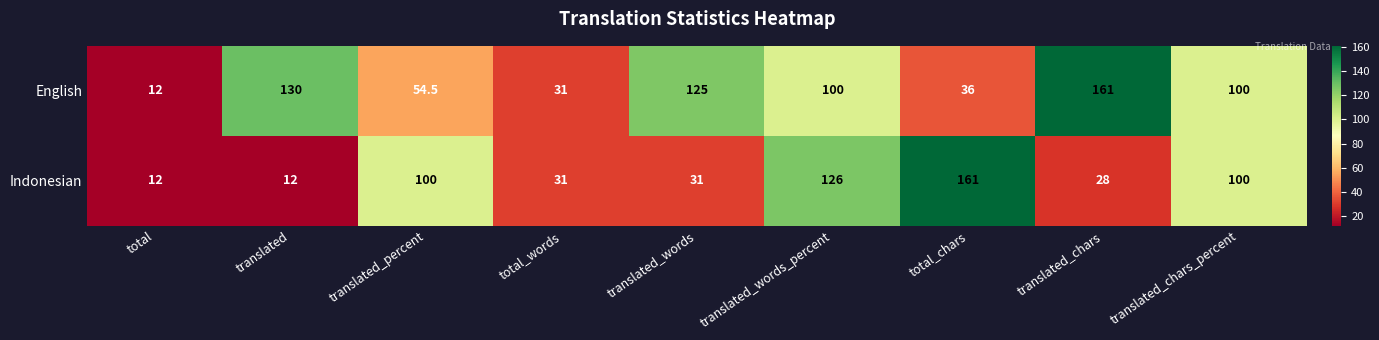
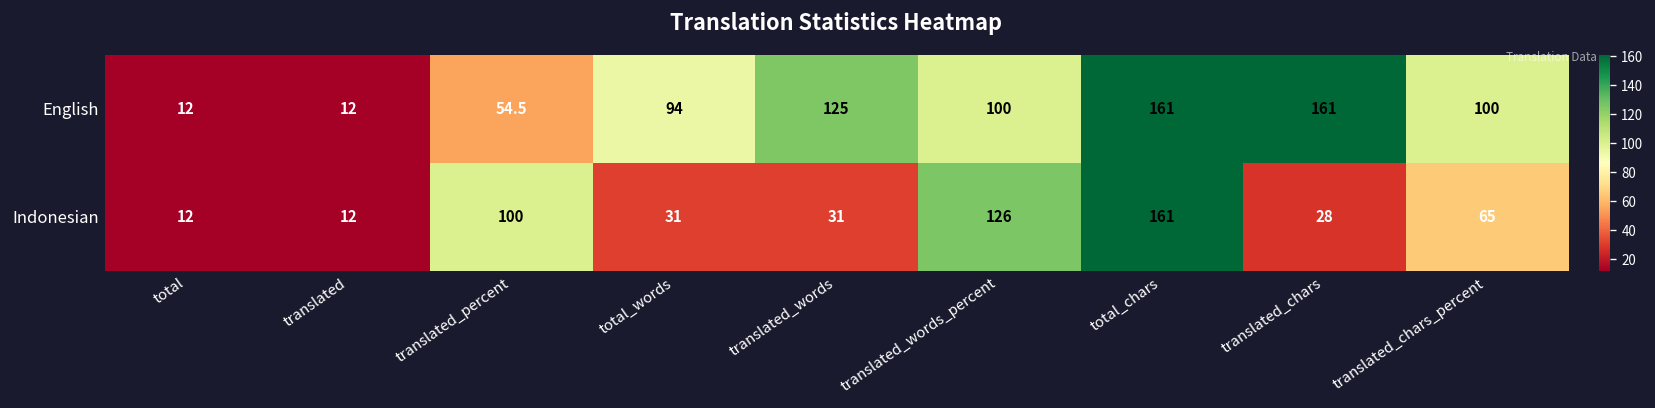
English, translated: 130 -> 12
English, total_words: 31 -> 94
English, total_chars: 36 -> 161
Indonesian, translated_chars_percent: 100 -> 65
